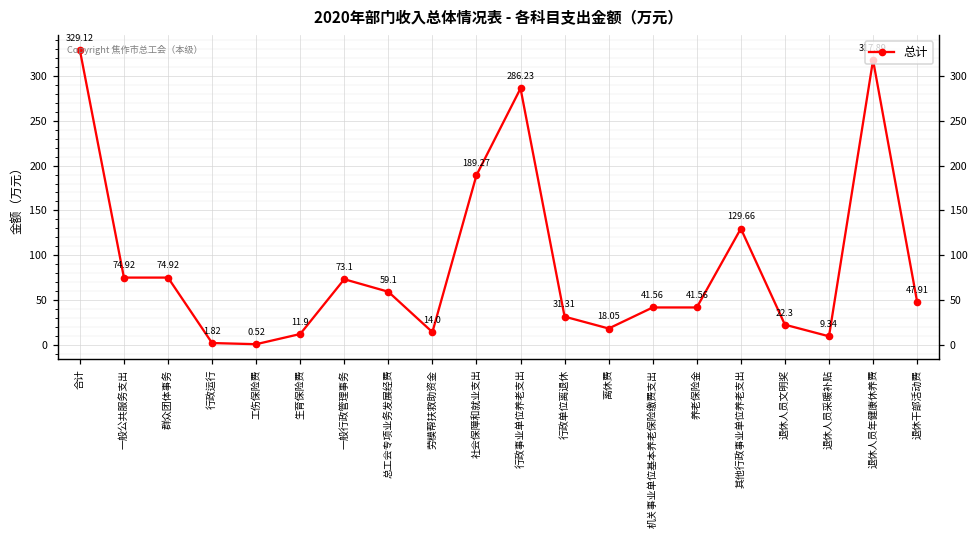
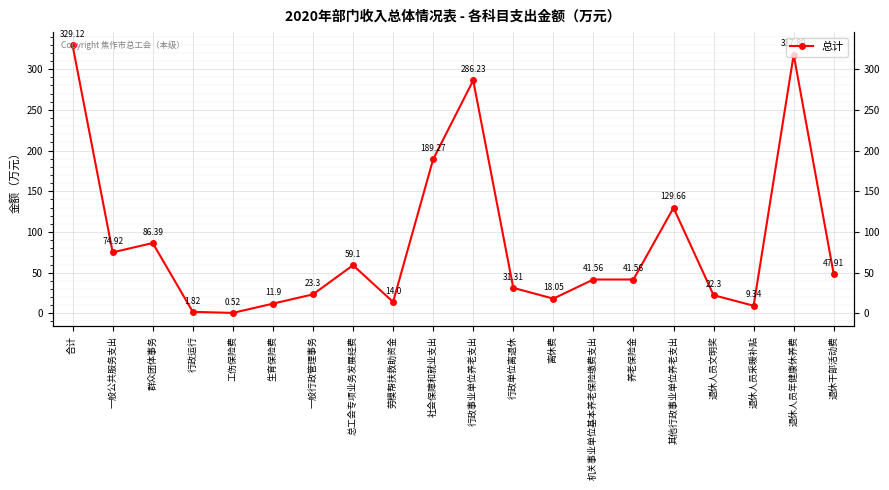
群众团体事务: 74.92 -> 86.39
一般行政管理事务: 73.1 -> 23.3
